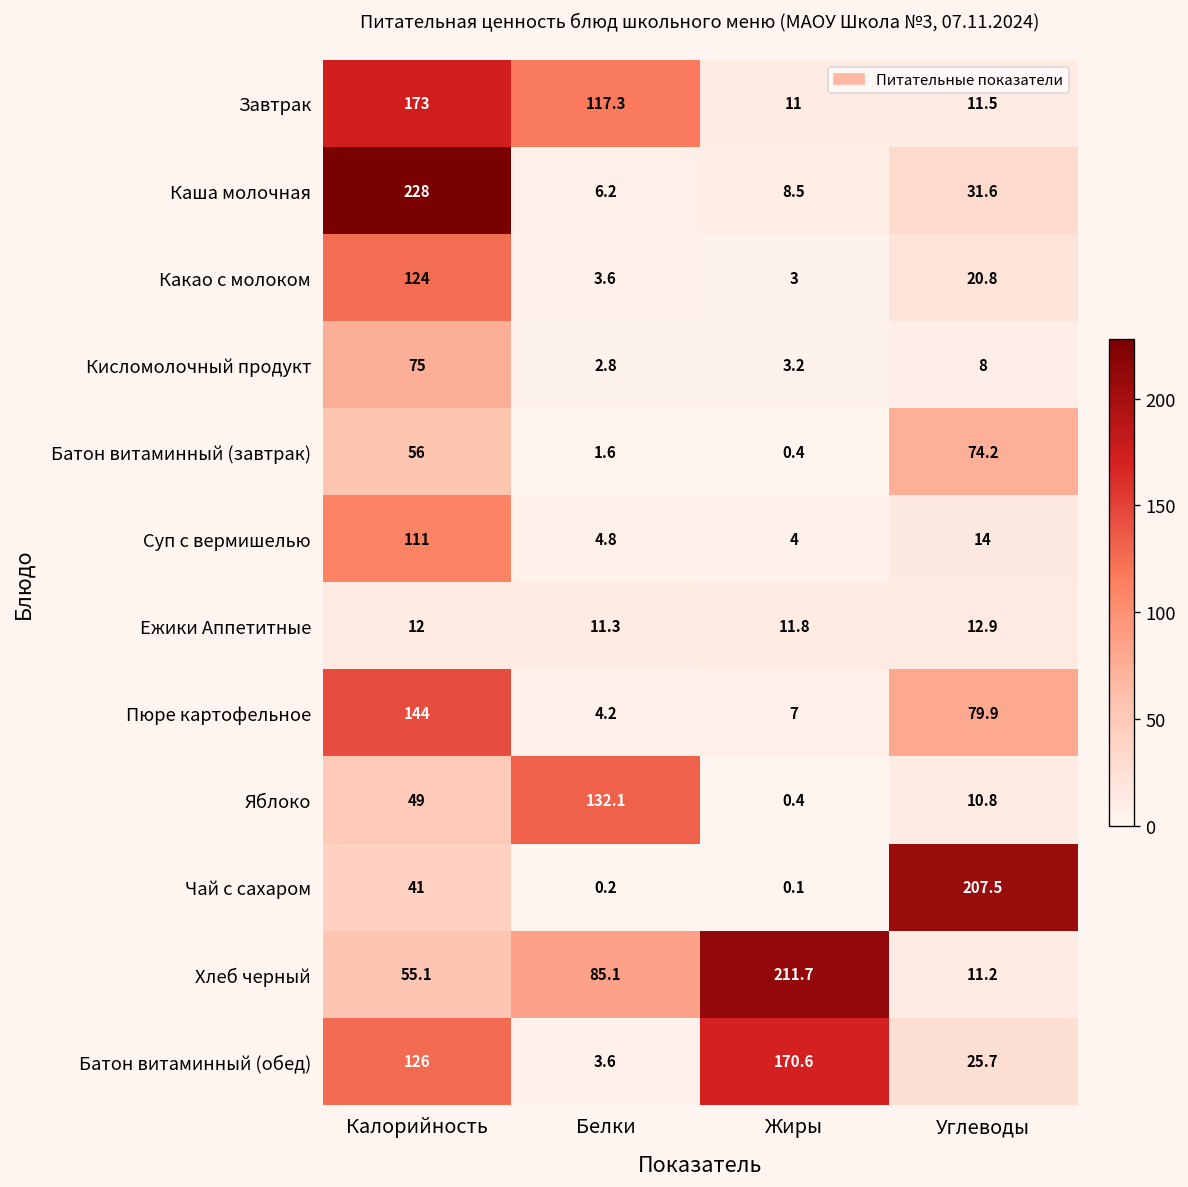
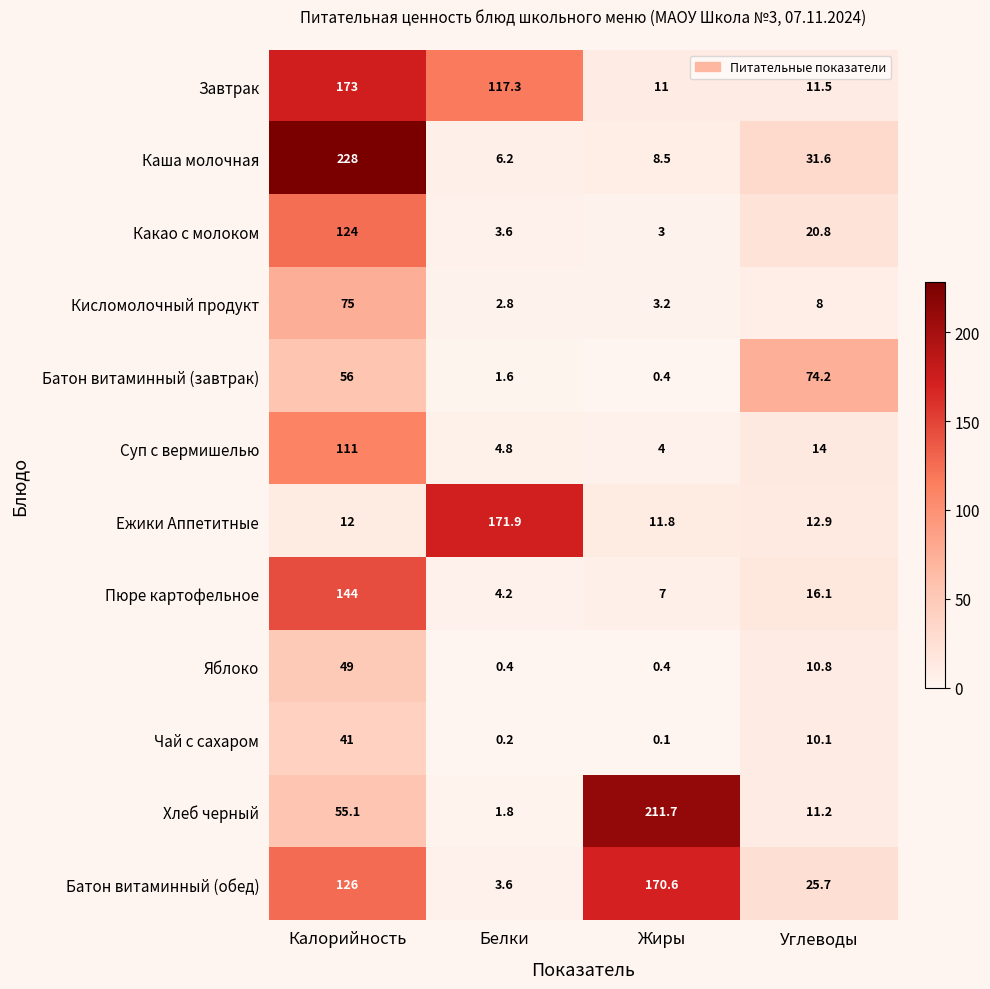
Ежики Аппетитные, Белки: 11.3 -> 171.9
Пюре картофельное, Углеводы: 79.9 -> 16.1
Яблоко, Белки: 132.1 -> 0.4
Чай с сахаром, Углеводы: 207.5 -> 10.1
Хлеб черный, Белки: 85.1 -> 1.8
